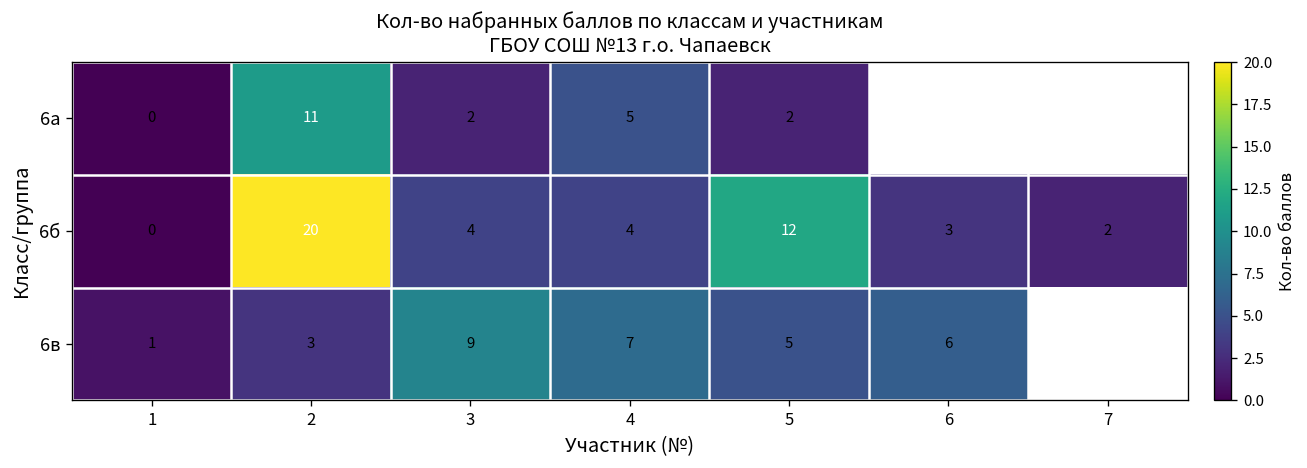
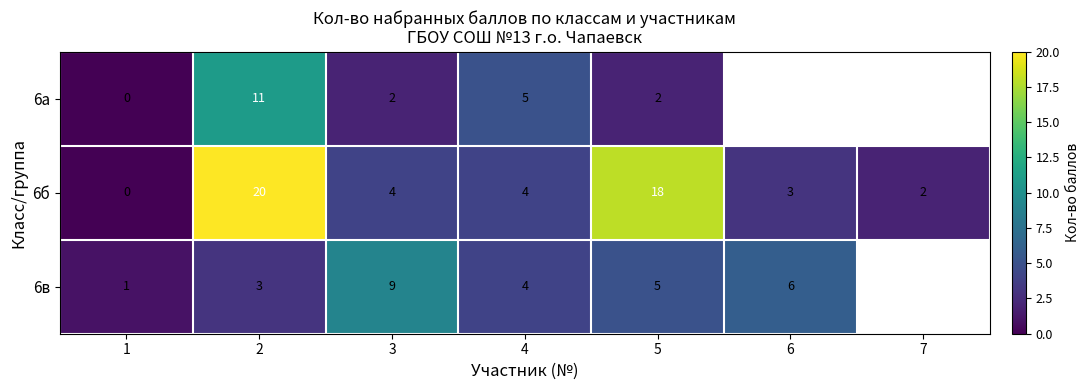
6б, 5: 12 -> 18
6в, 4: 7 -> 4
